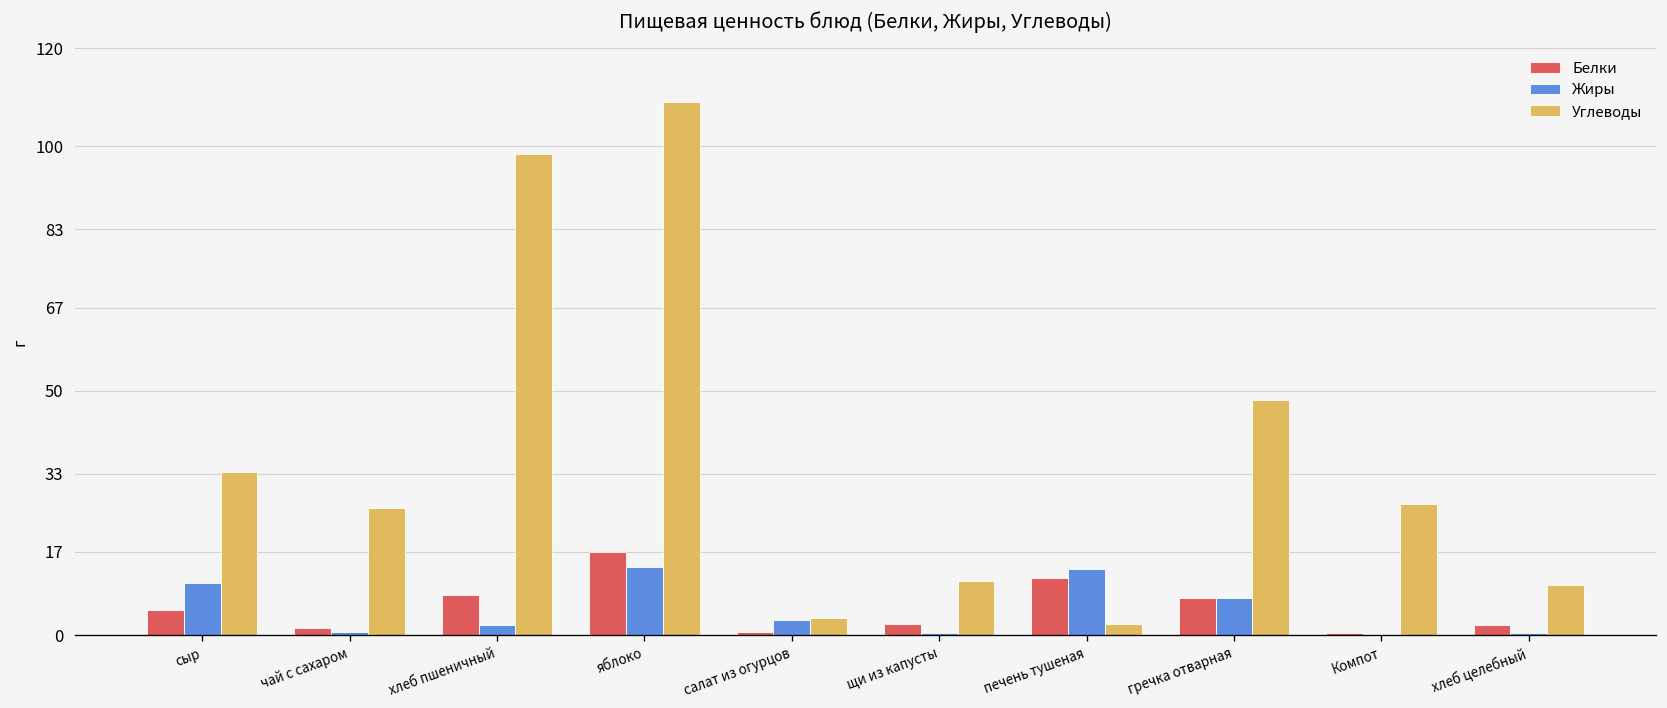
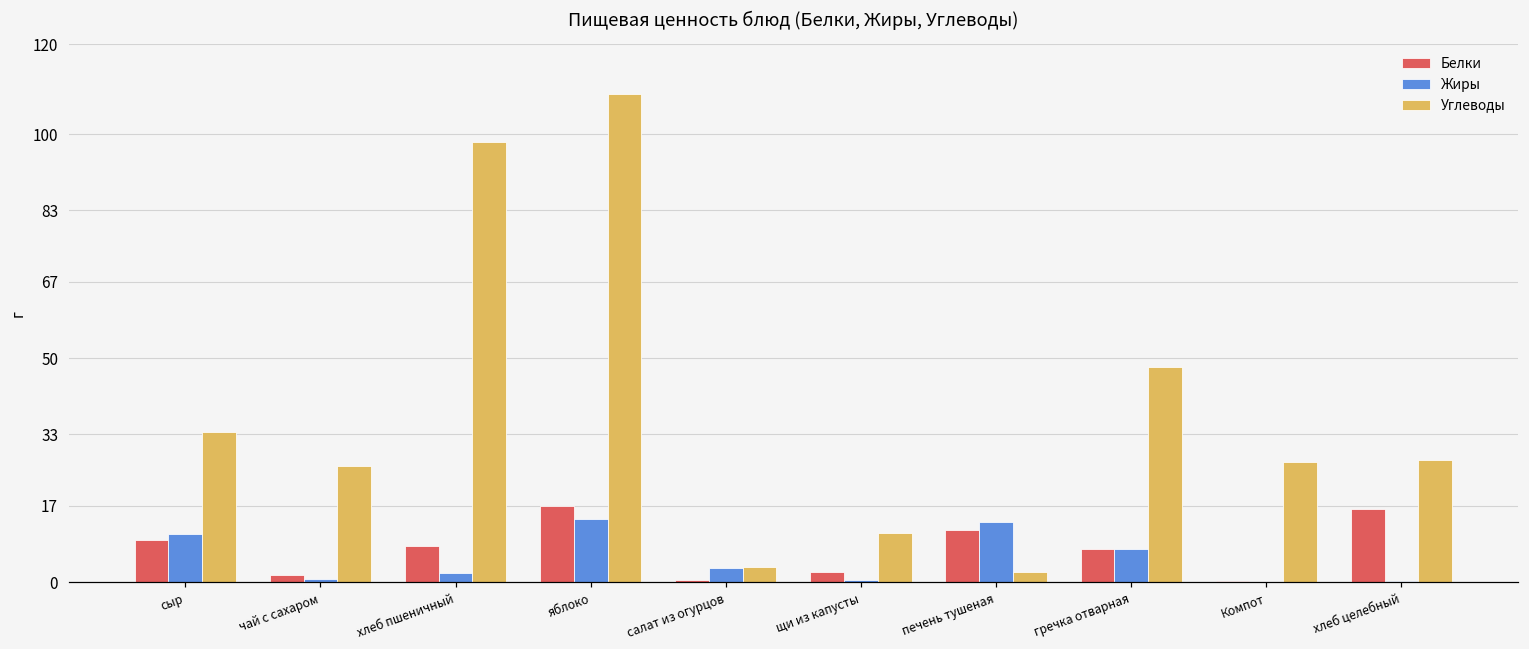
Белки, сыр: 5 -> 10
Белки, хлеб целебный: 2 -> 16
Углеводы, хлеб целебный: 10 -> 27
